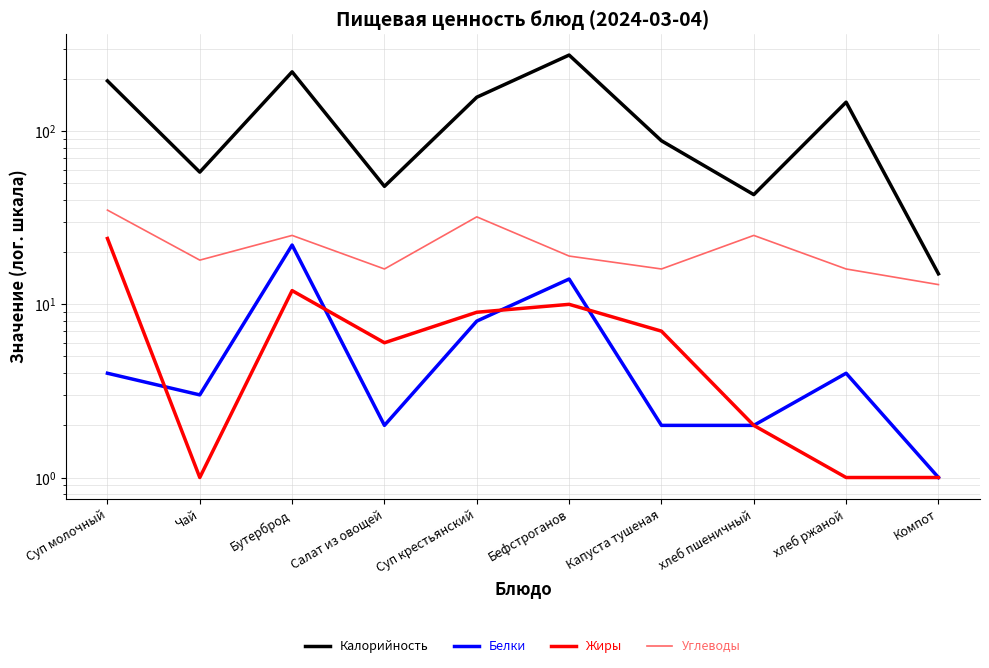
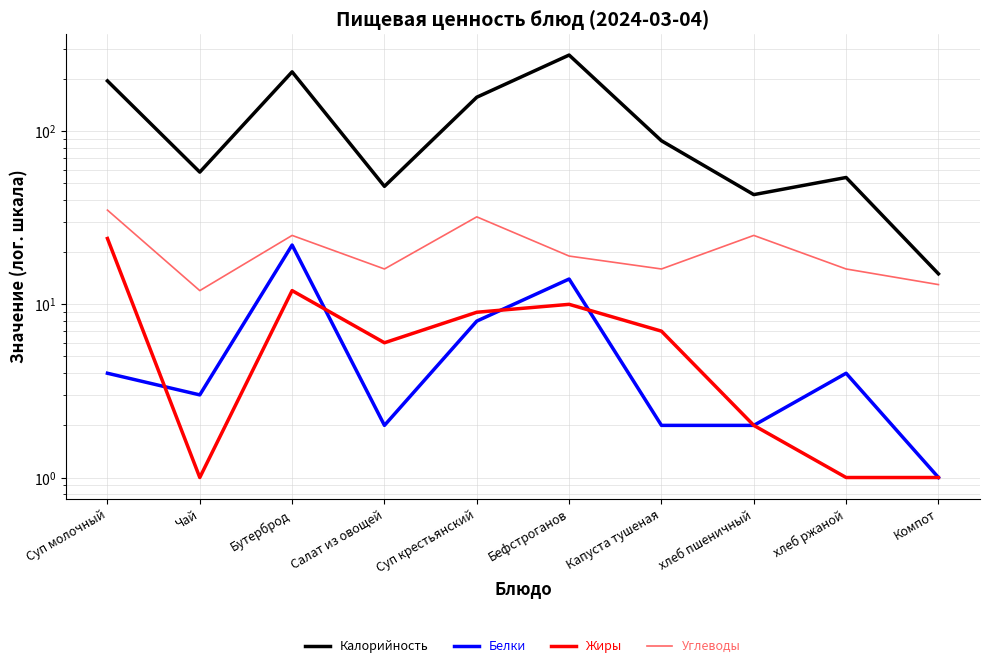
Углеводы, Чай: 18 -> 12
Калорийность, хлеб ржаной: 150 -> 54
